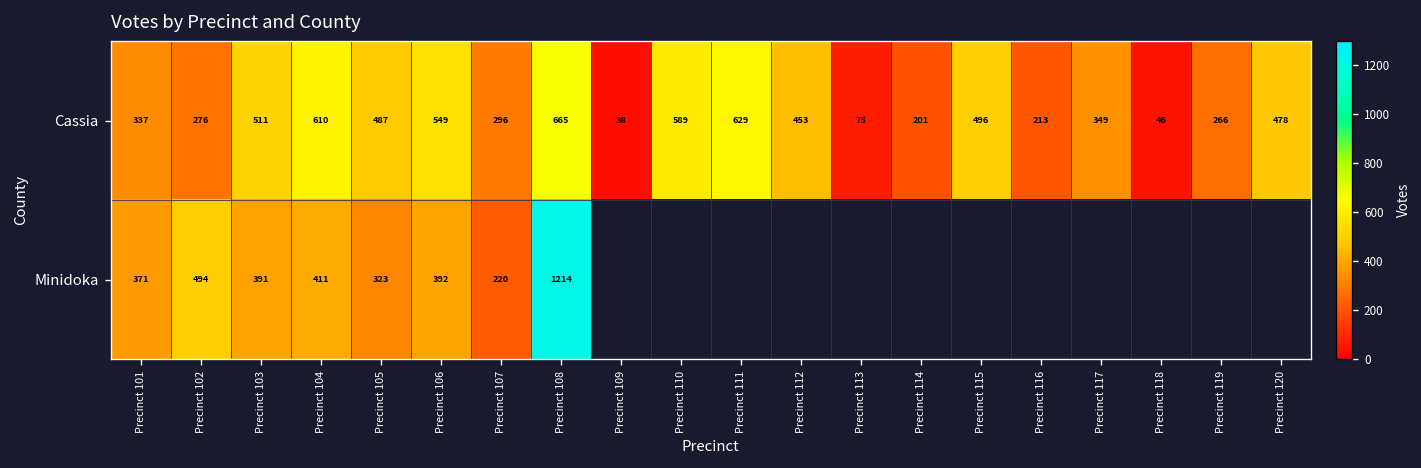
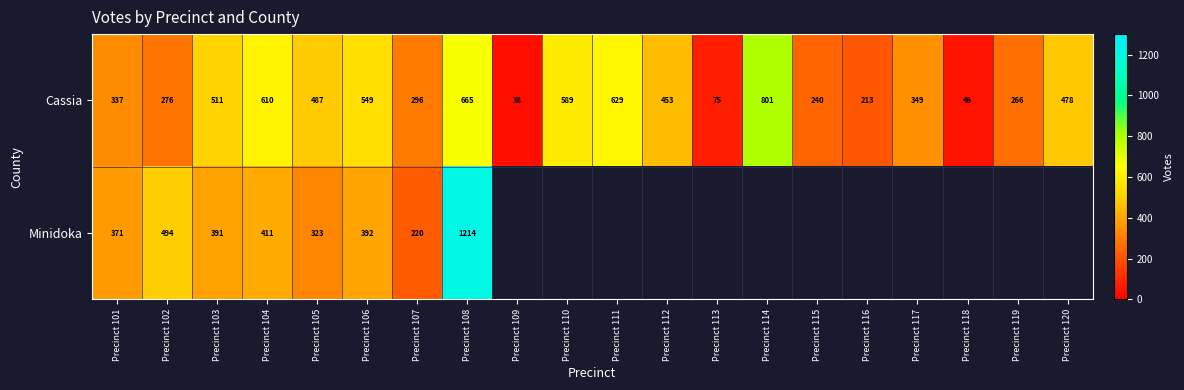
Cassia, Precinct 114: 201 -> 801
Cassia, Precinct 115: 496 -> 240
